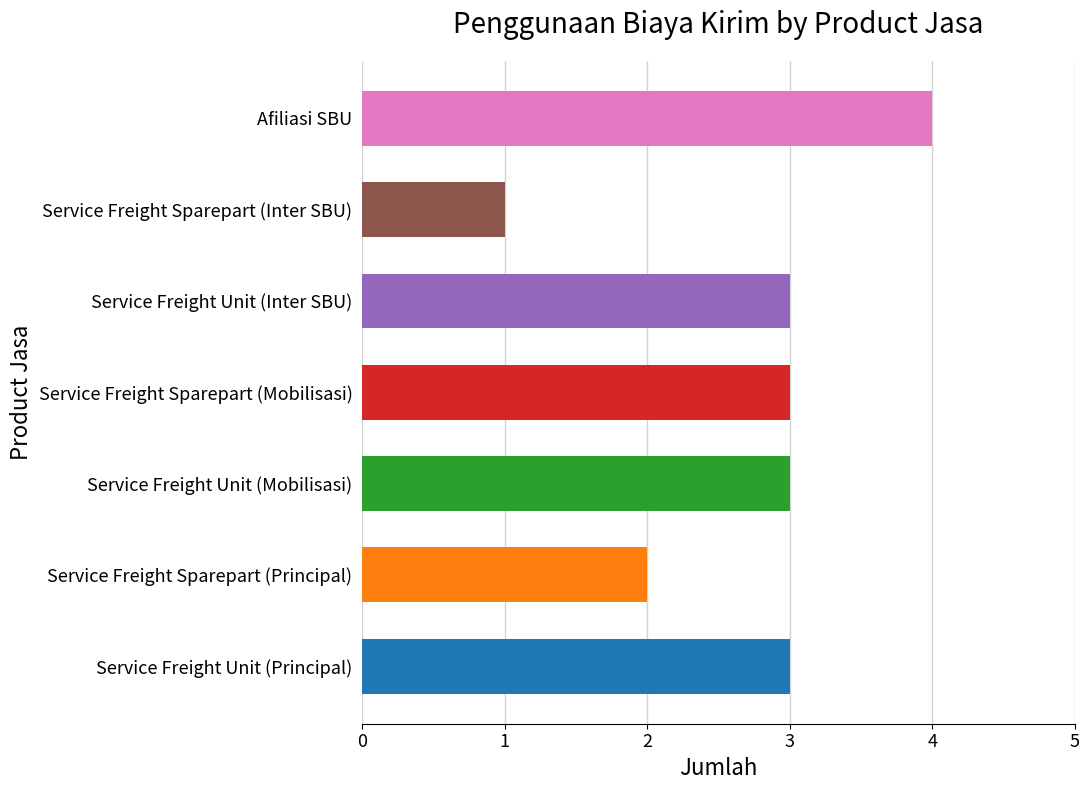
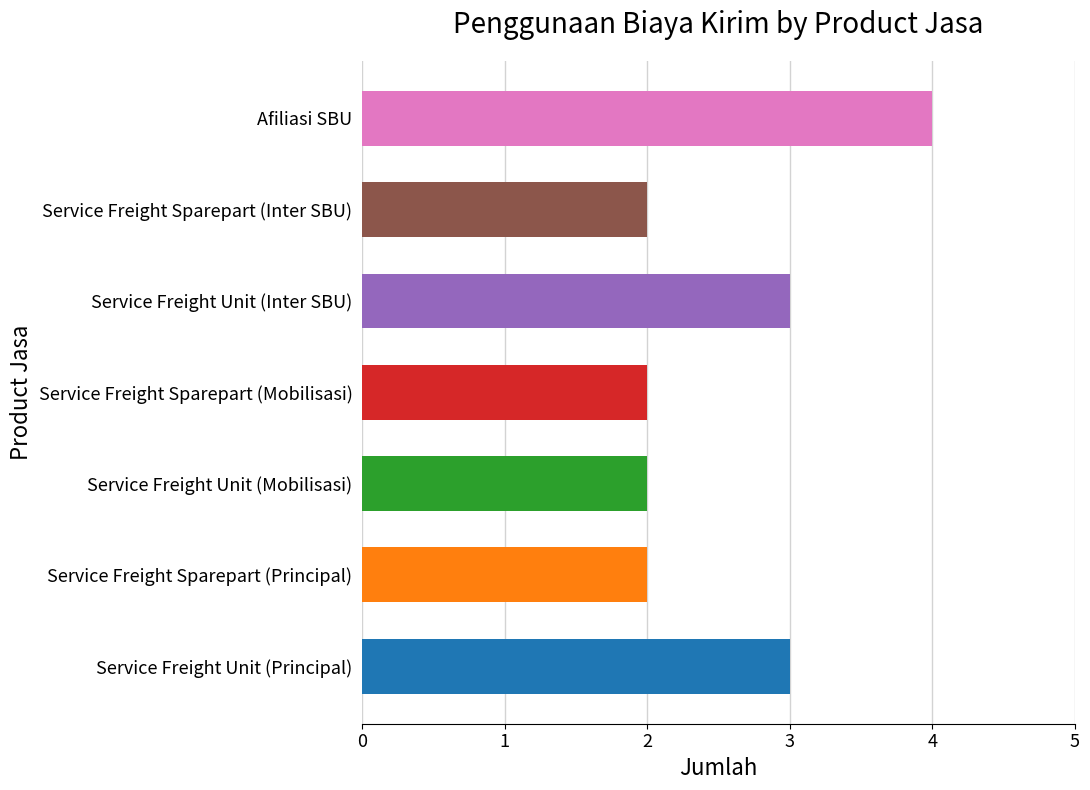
Service Freight Sparepart (Inter SBU): 1 -> 2
Service Freight Sparepart (Mobilisasi): 3 -> 2
Service Freight Unit (Mobilisasi): 3 -> 2
